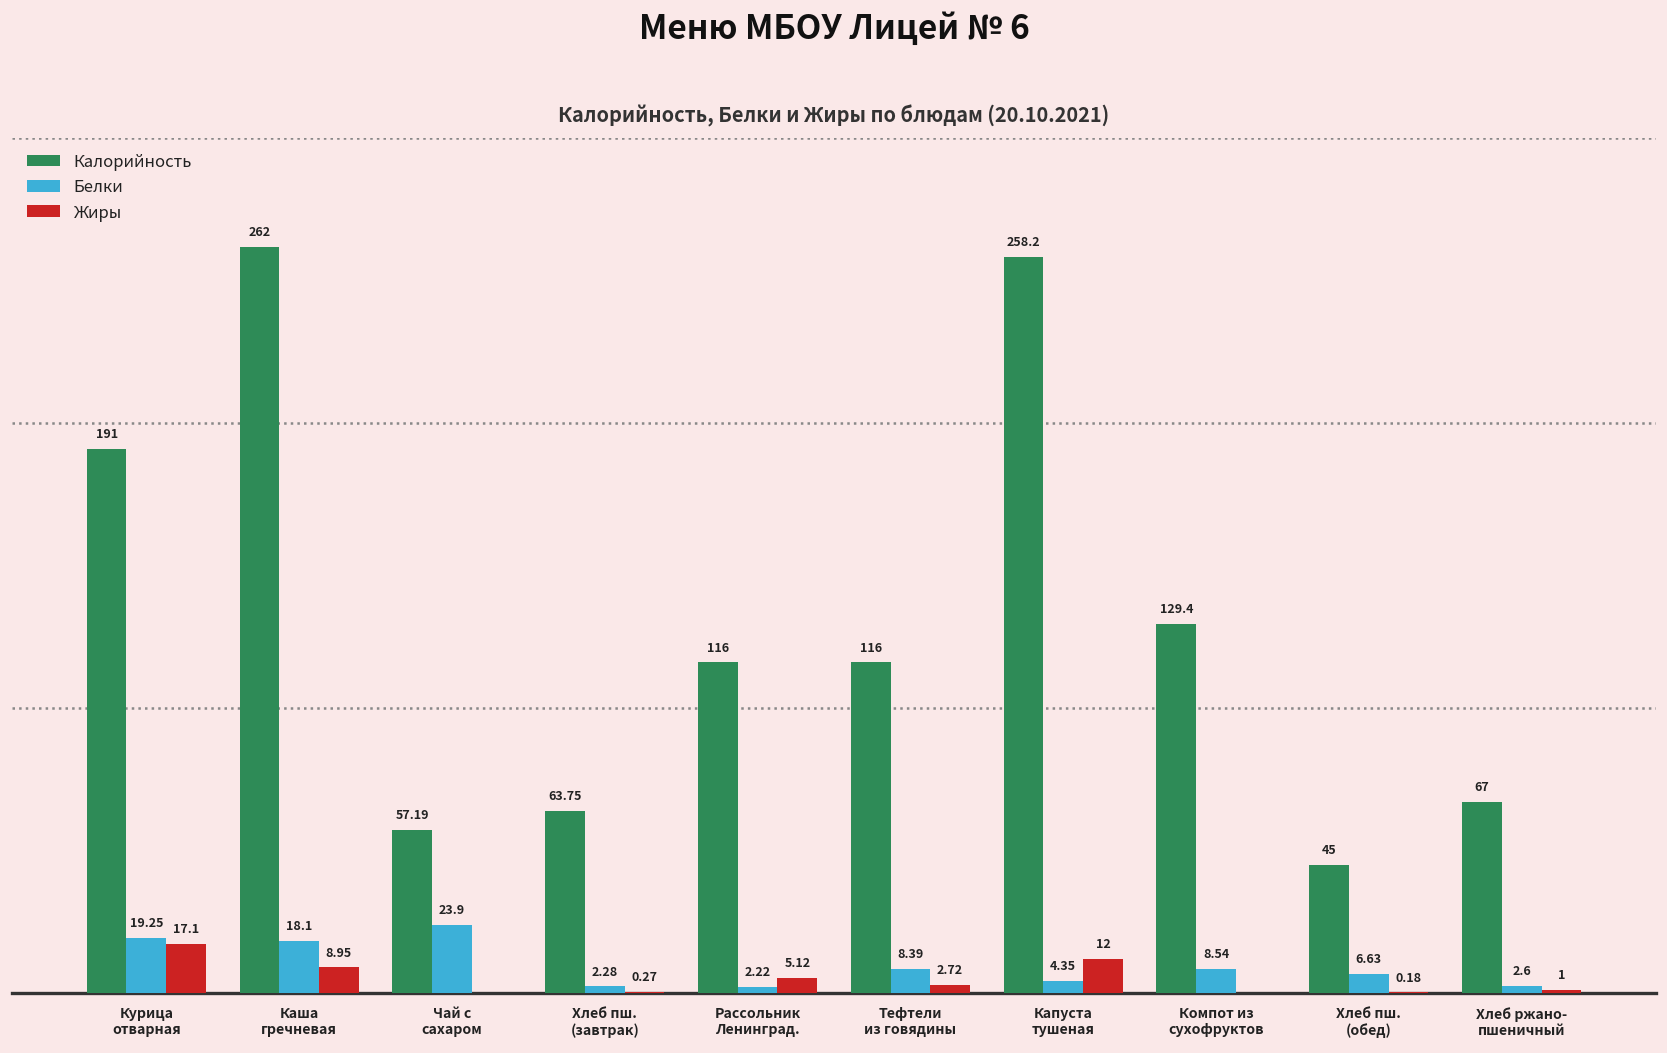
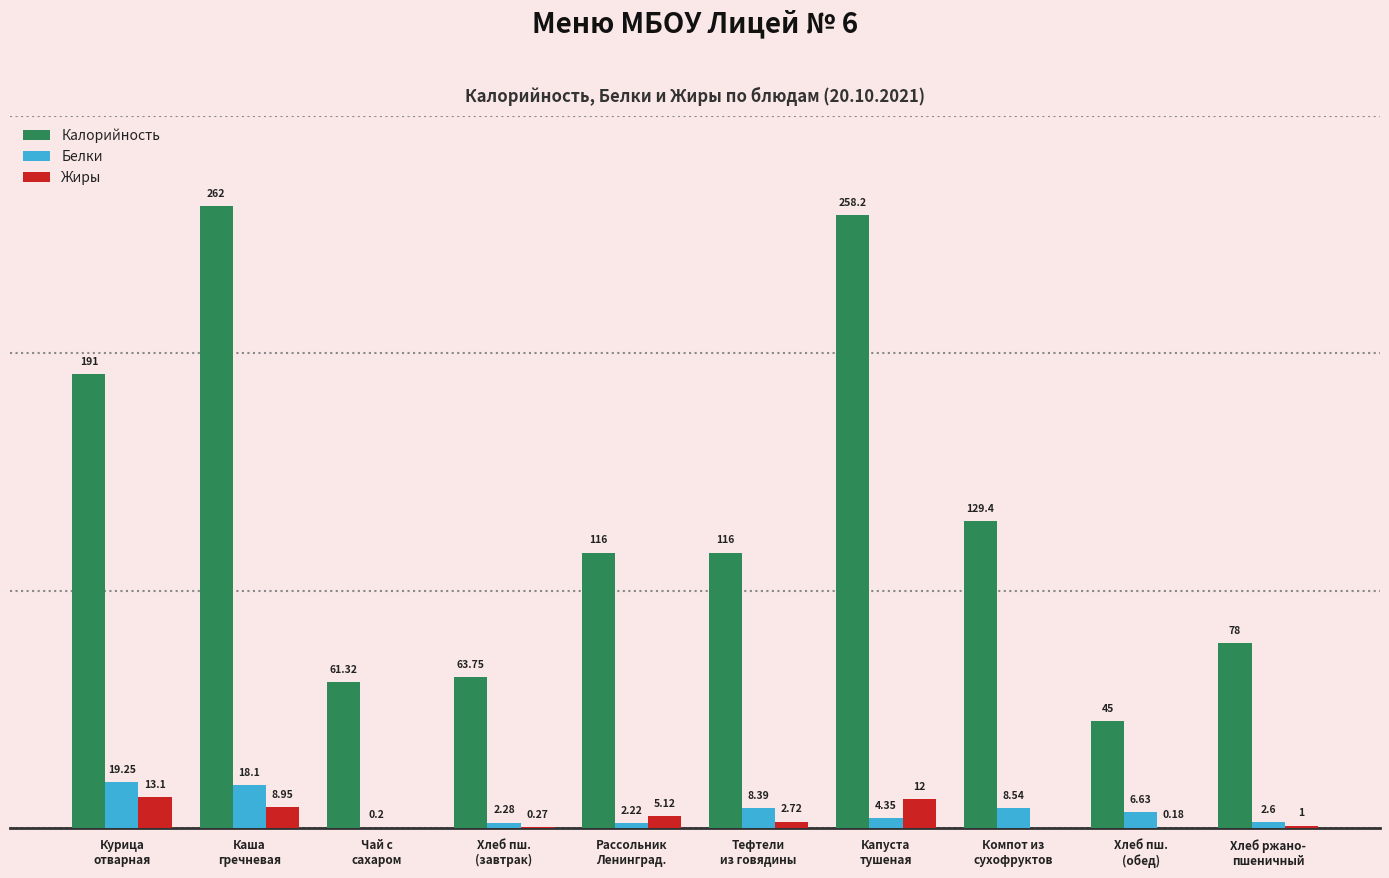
Жиры, Курица отварная: 17.1 -> 13.1
Калорийность, Чай с сахаром: 57.19 -> 61.32
Белки, Чай с сахаром: 23.9 -> 0.2
Калорийность, Хлеб ржано- пшеничный: 67 -> 78
